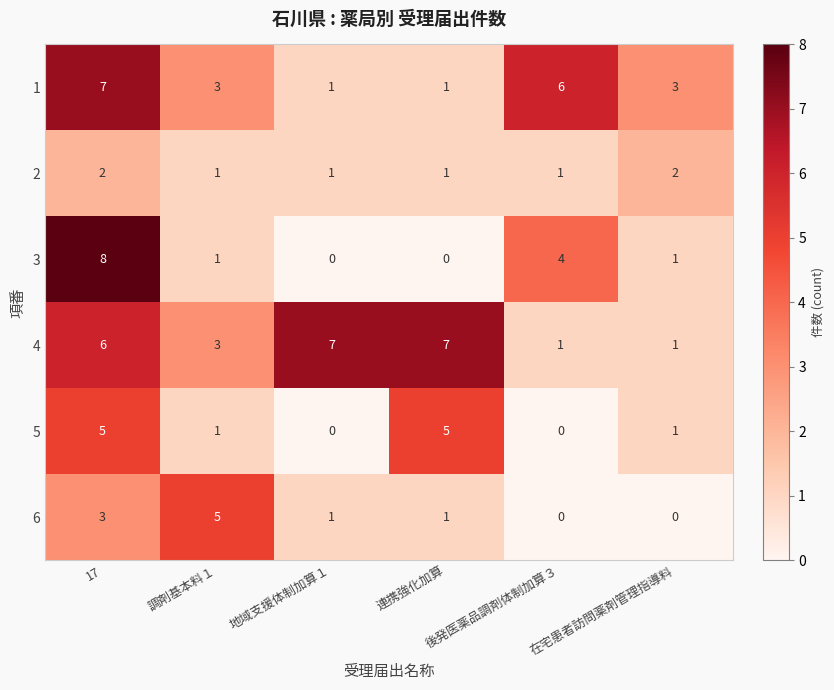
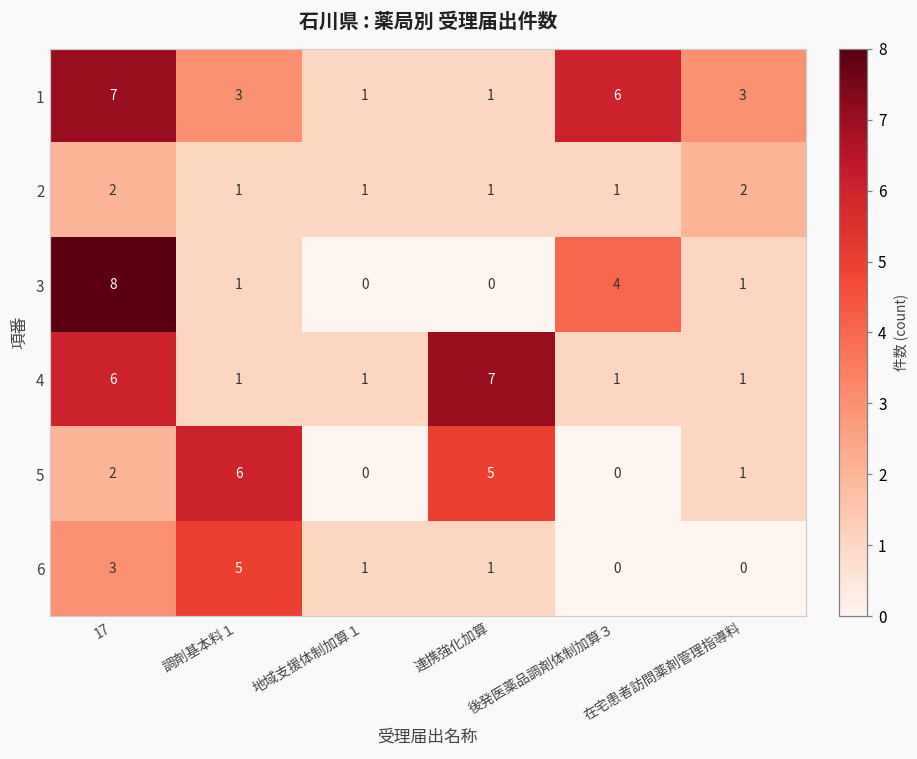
4, 調剤基本料１: 3 -> 1
4, 地域支援体制加算１: 7 -> 1
5, 17: 5 -> 2
5, 調剤基本料１: 1 -> 6
